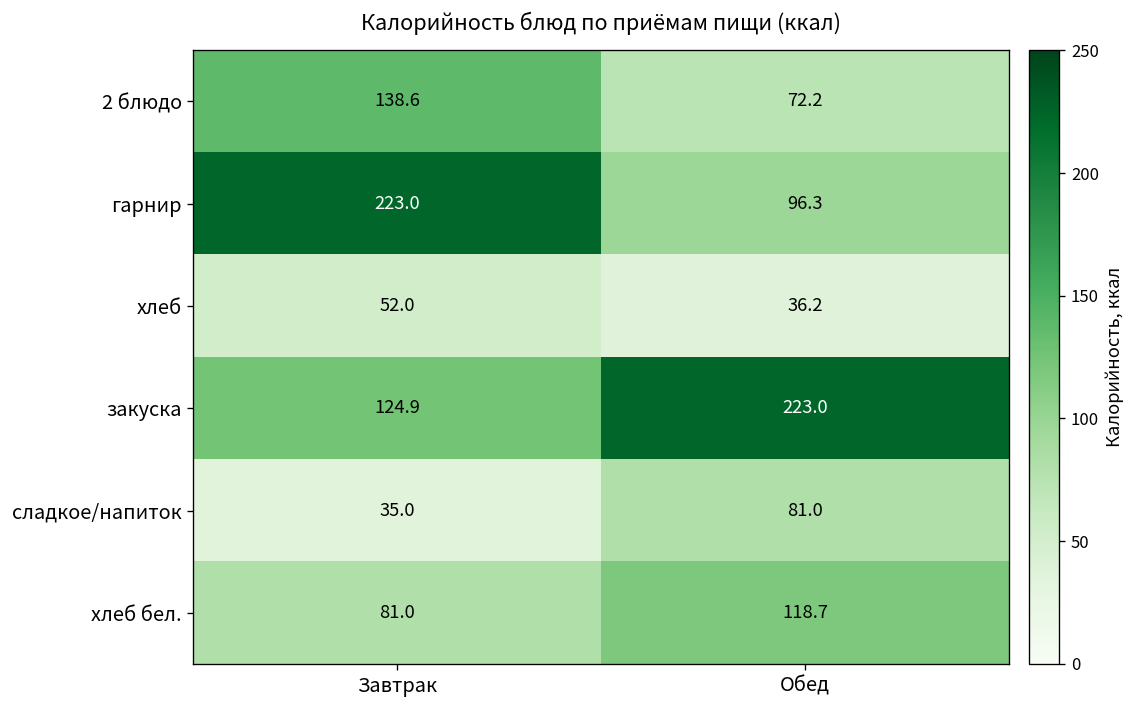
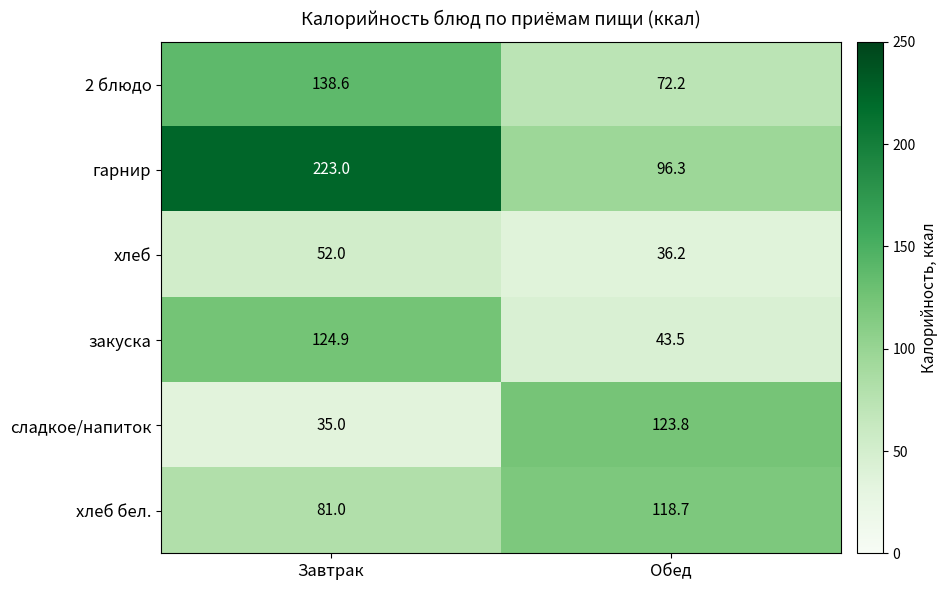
закуска, Обед: 223.0 -> 43.5
сладкое/напиток, Обед: 81.0 -> 123.8
